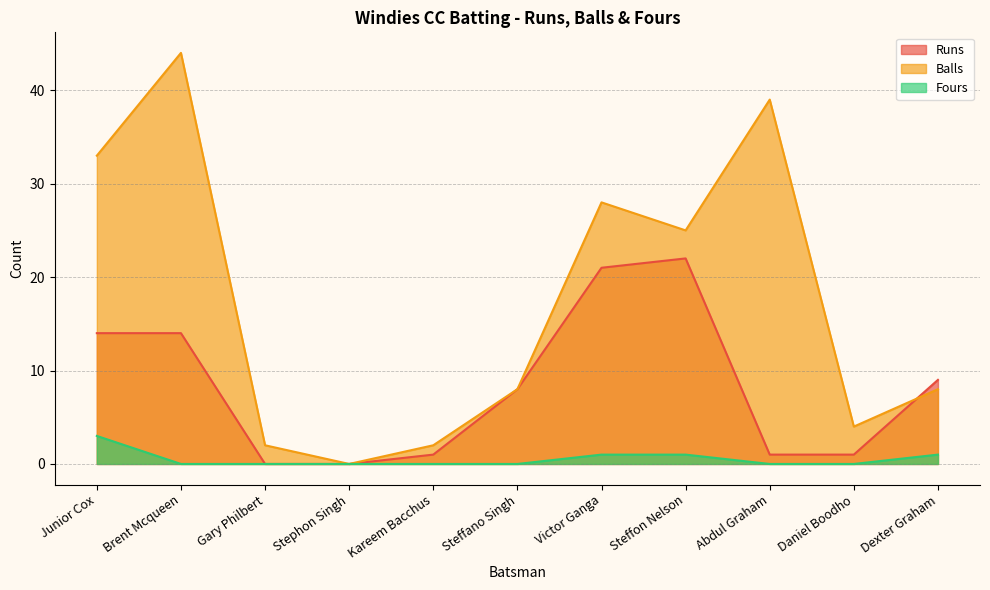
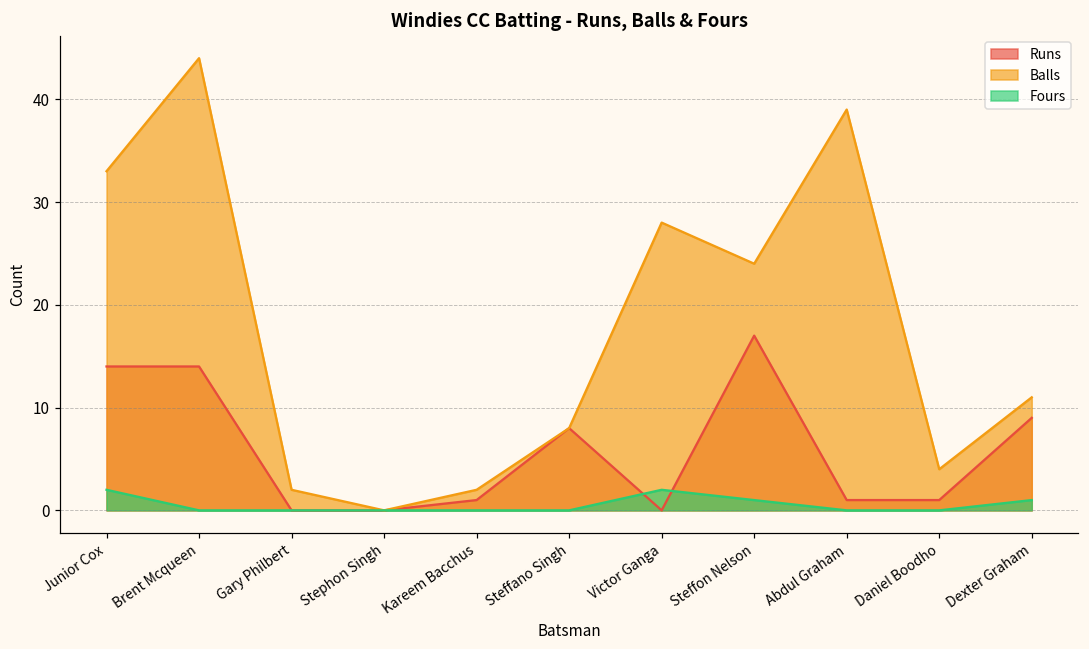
Fours, Junior Cox: 3 -> 2
Runs, Victor Ganga: 21 -> 0
Fours, Victor Ganga: 1 -> 2
Runs, Steffon Nelson: 22 -> 17
Balls, Steffon Nelson: 25 -> 24
Balls, Dexter Graham: 8 -> 11
